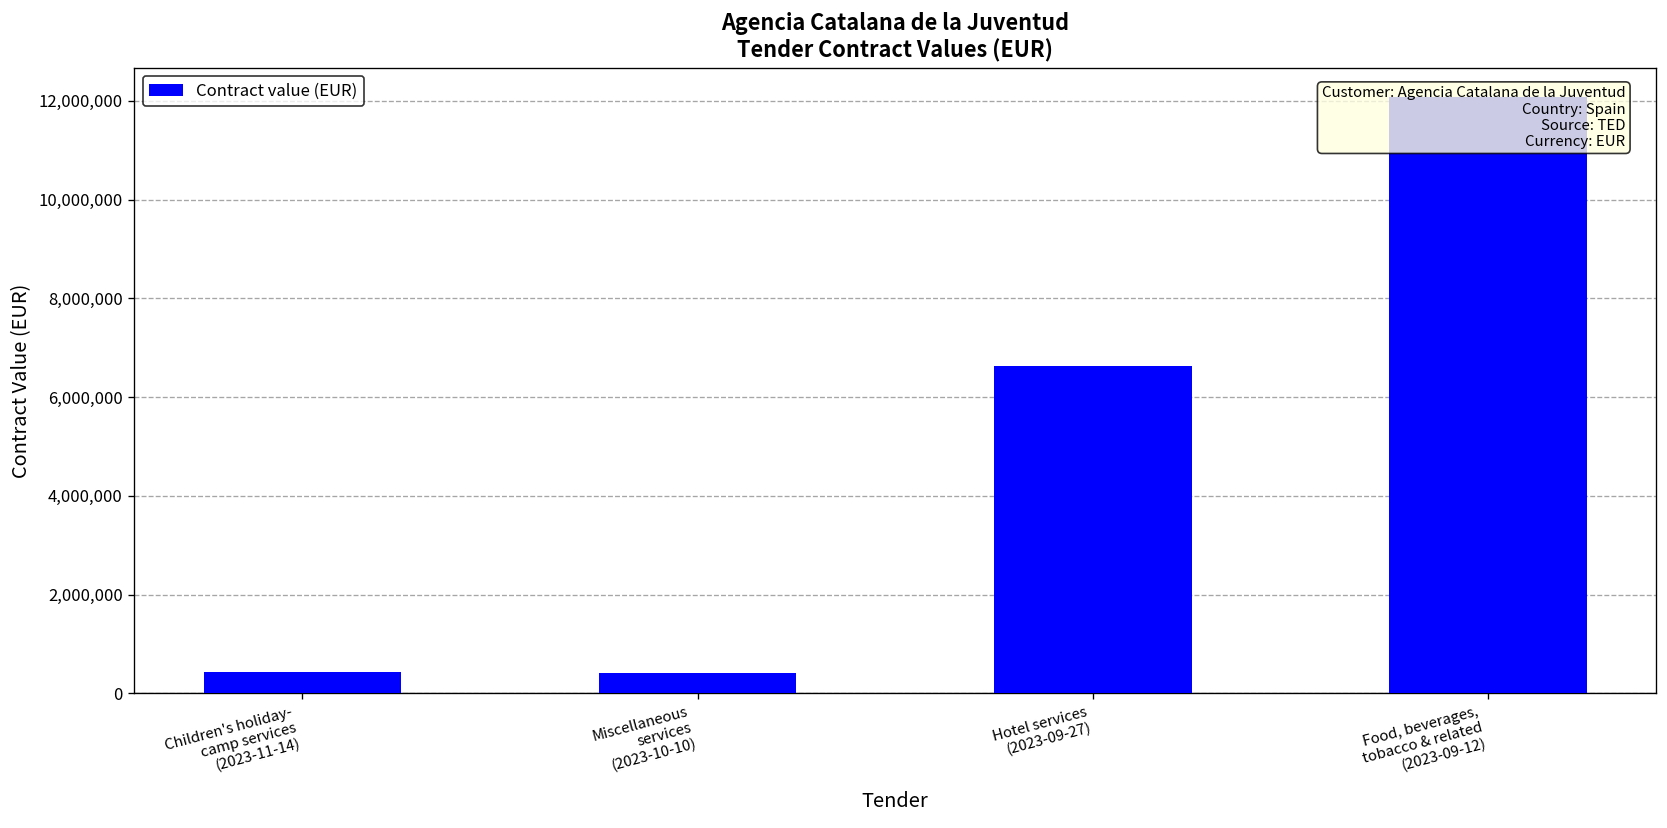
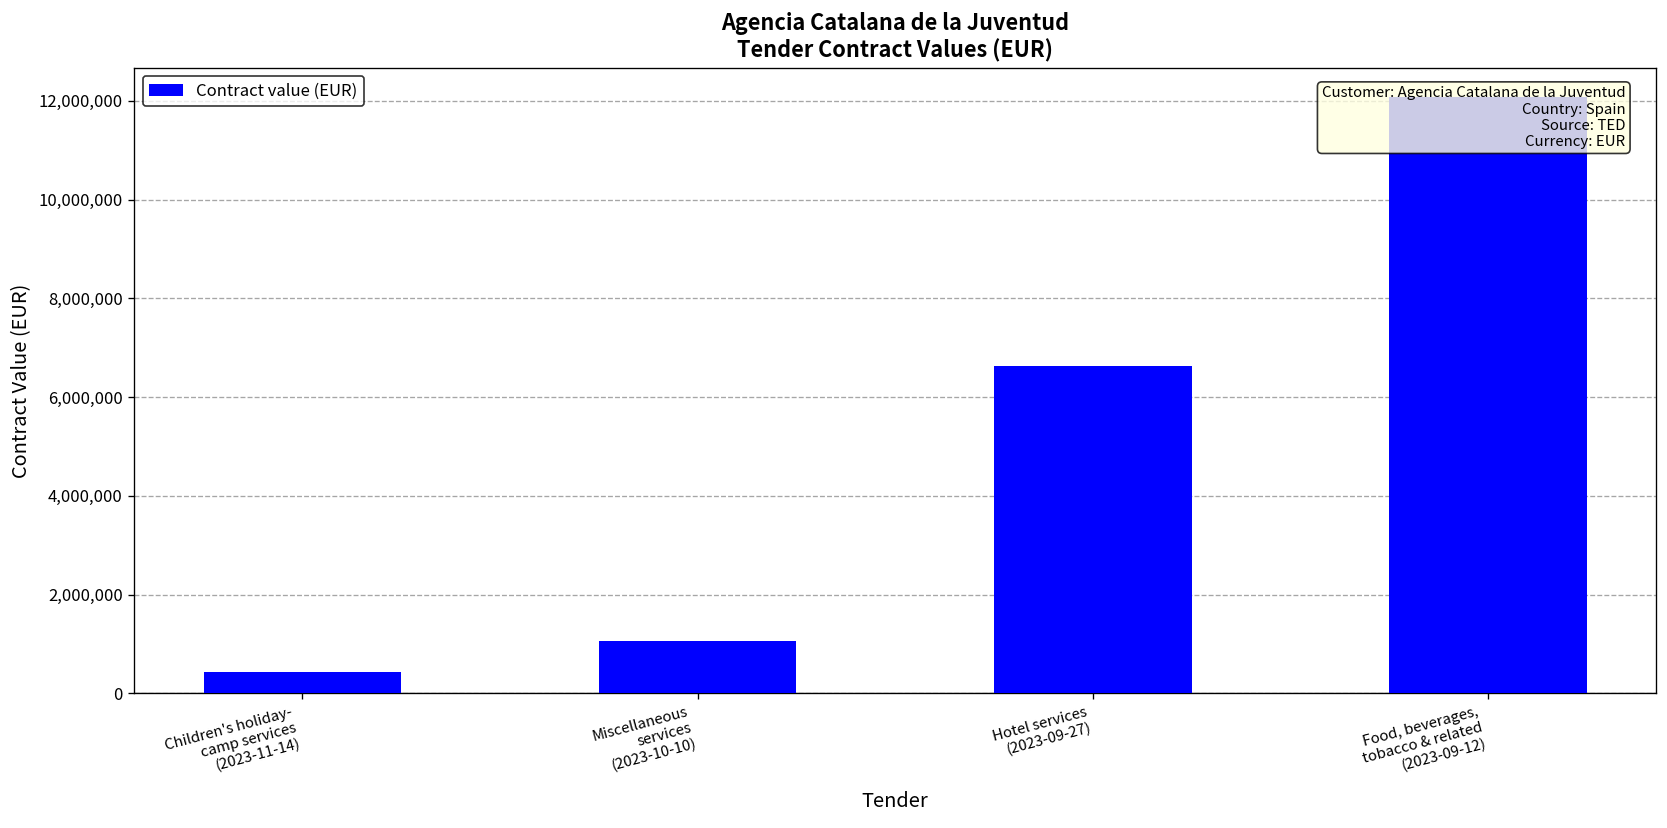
Miscellaneous services (2023-10-10): 400,000 -> 1,100,000
